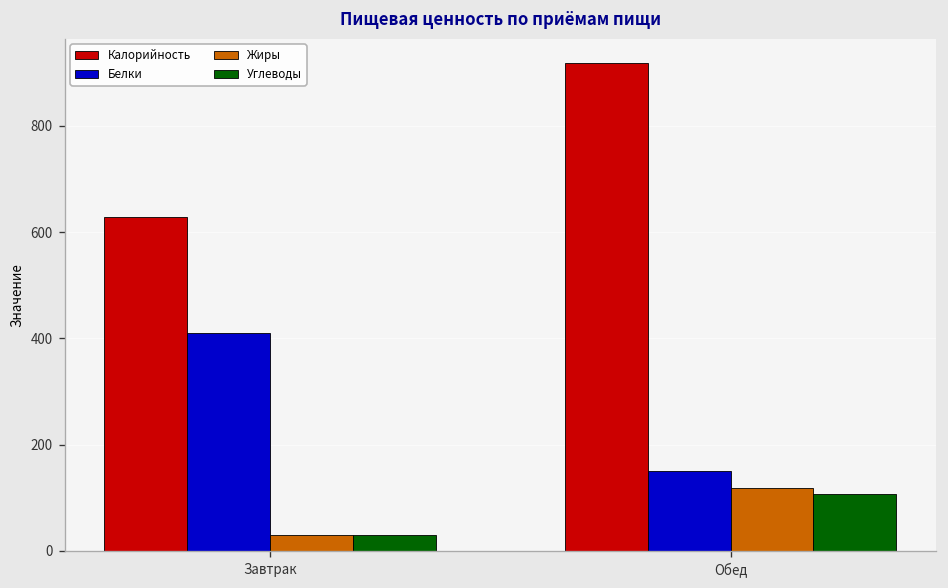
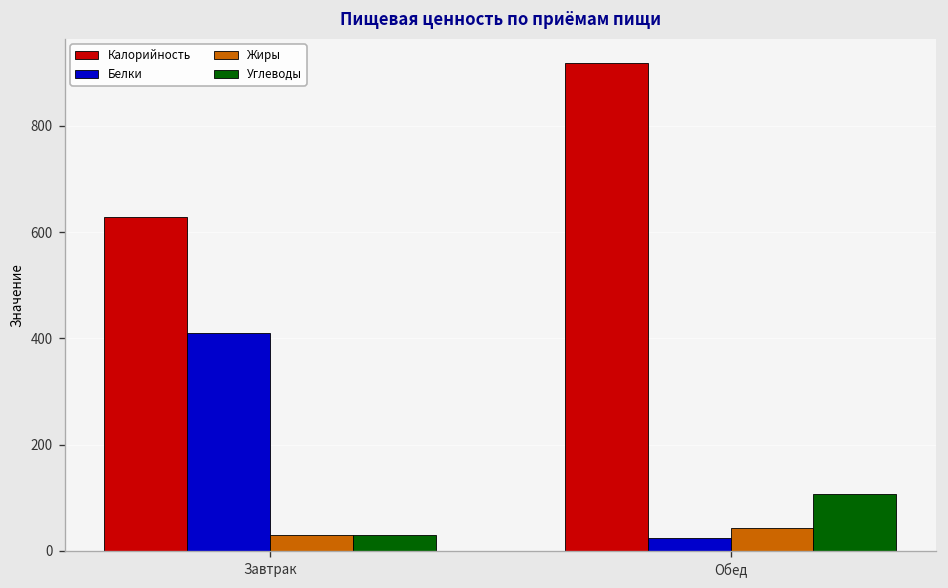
Белки, Обед: 150 -> 20
Жиры, Обед: 120 -> 40
